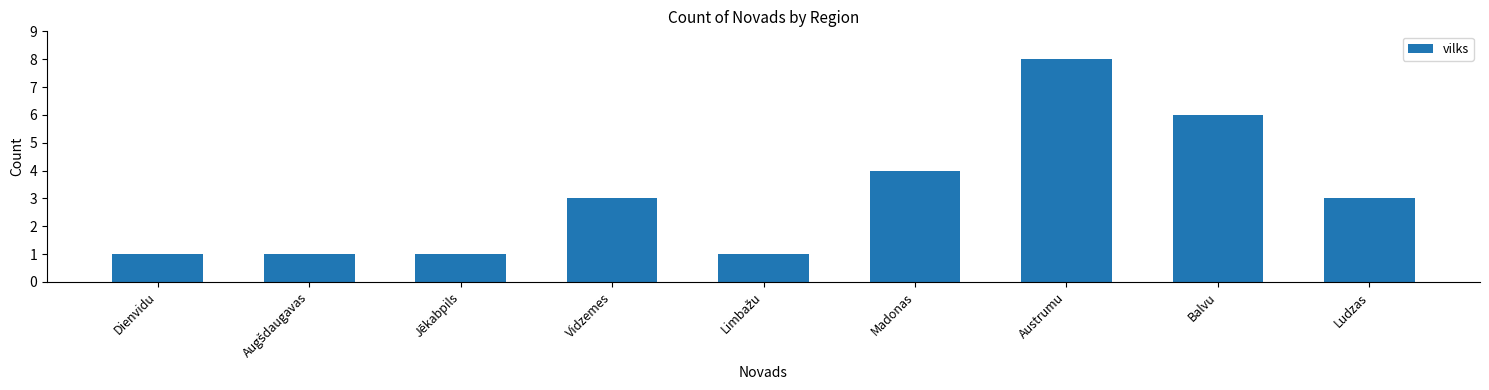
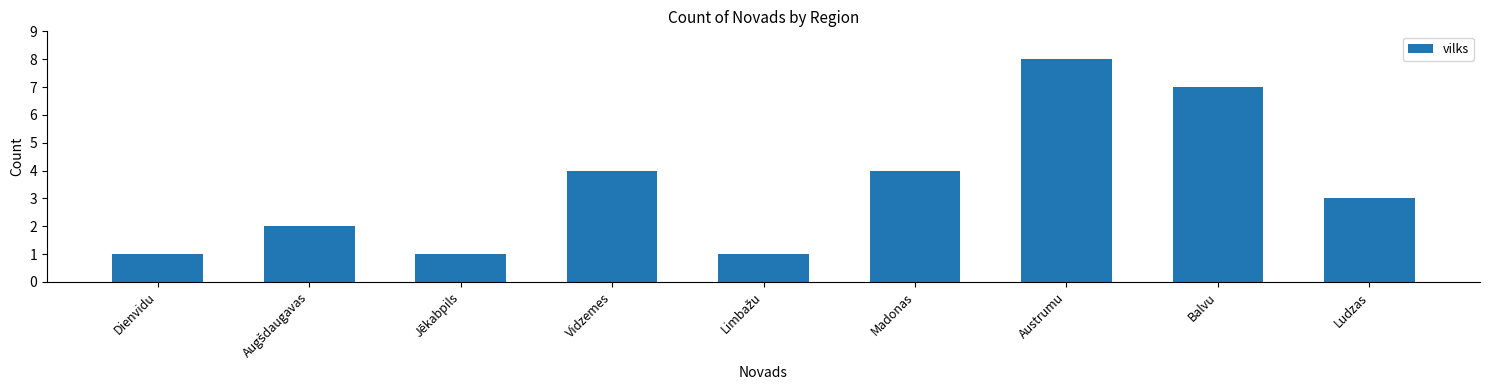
Augšdaugavas: 1 -> 2
Vidzemes: 3 -> 4
Balvu: 6 -> 7
